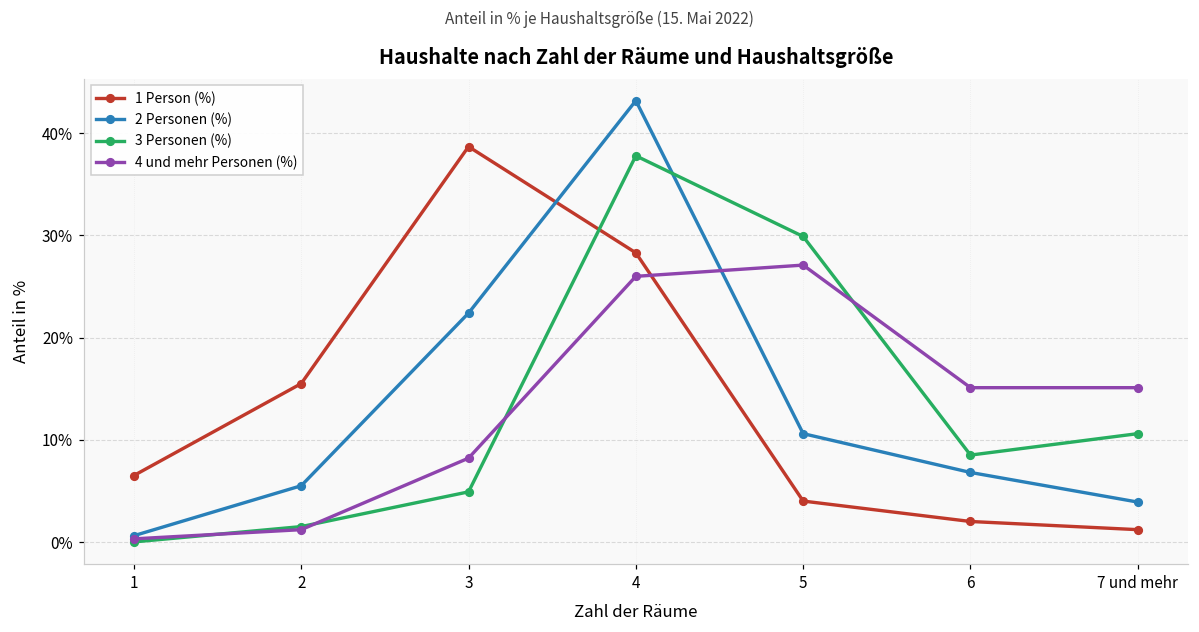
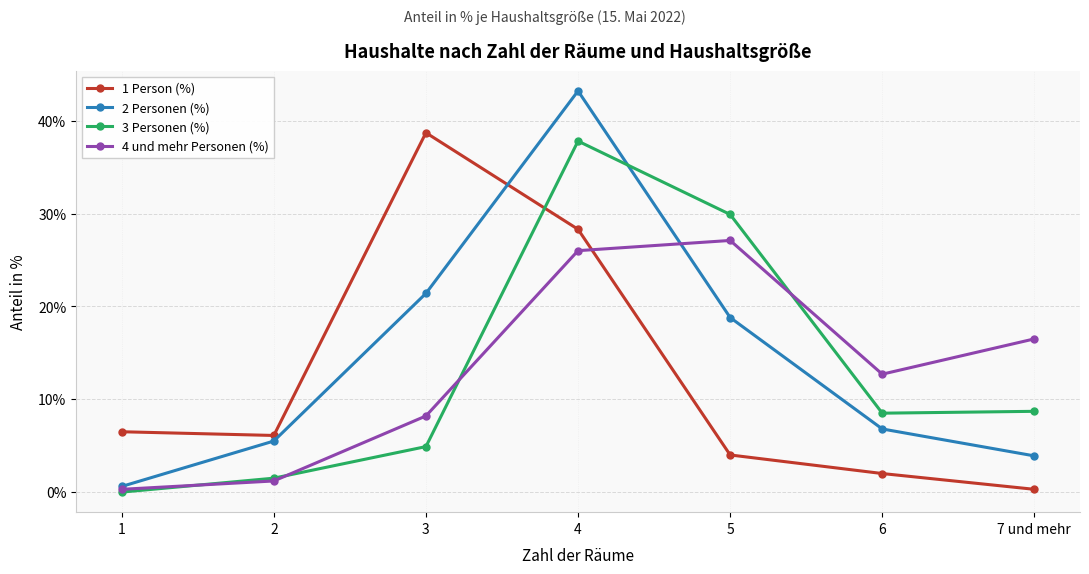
1 Person (%), 2: 16% -> 6%
2 Personen (%), 3: 22% -> 21%
2 Personen (%), 5: 11% -> 19%
4 und mehr Personen (%), 6: 15% -> 13%
1 Person (%), 7 und mehr: 1% -> 0%
3 Personen (%), 7 und mehr: 11% -> 9%
4 und mehr Personen (%), 7 und mehr: 15% -> 17%
